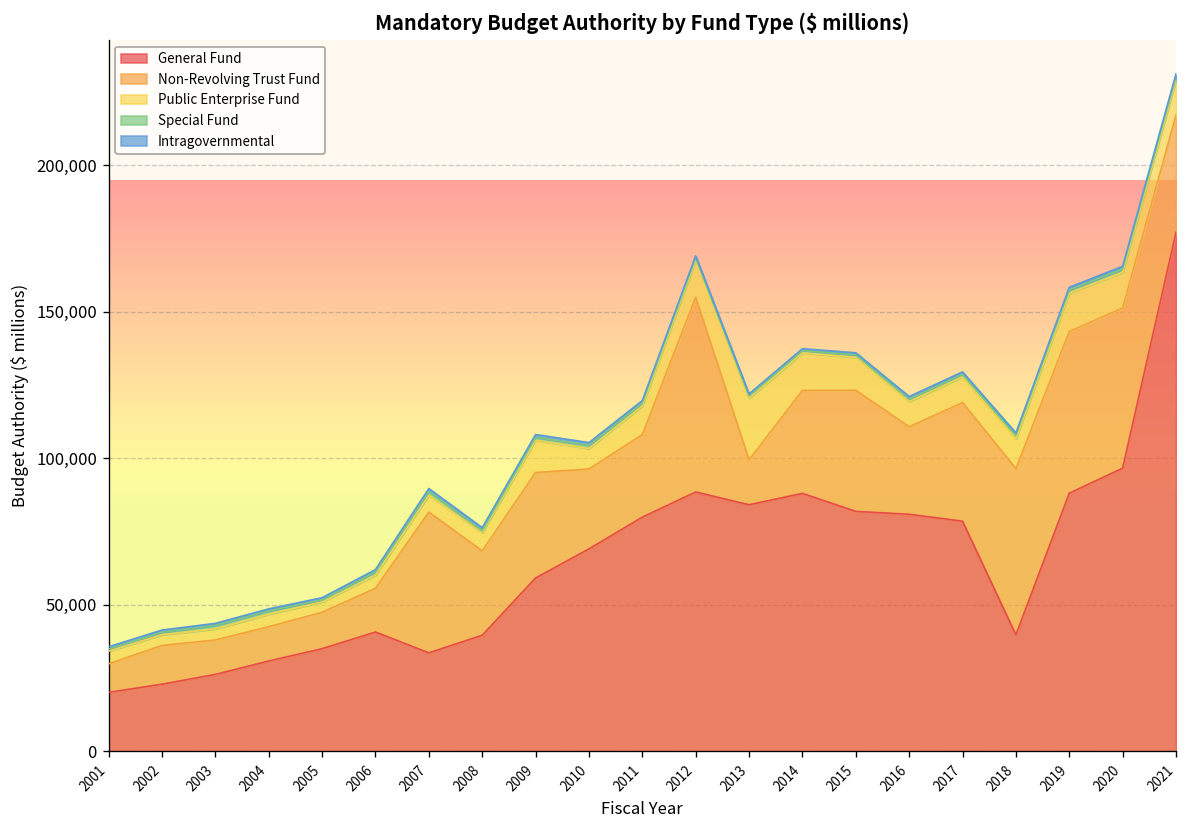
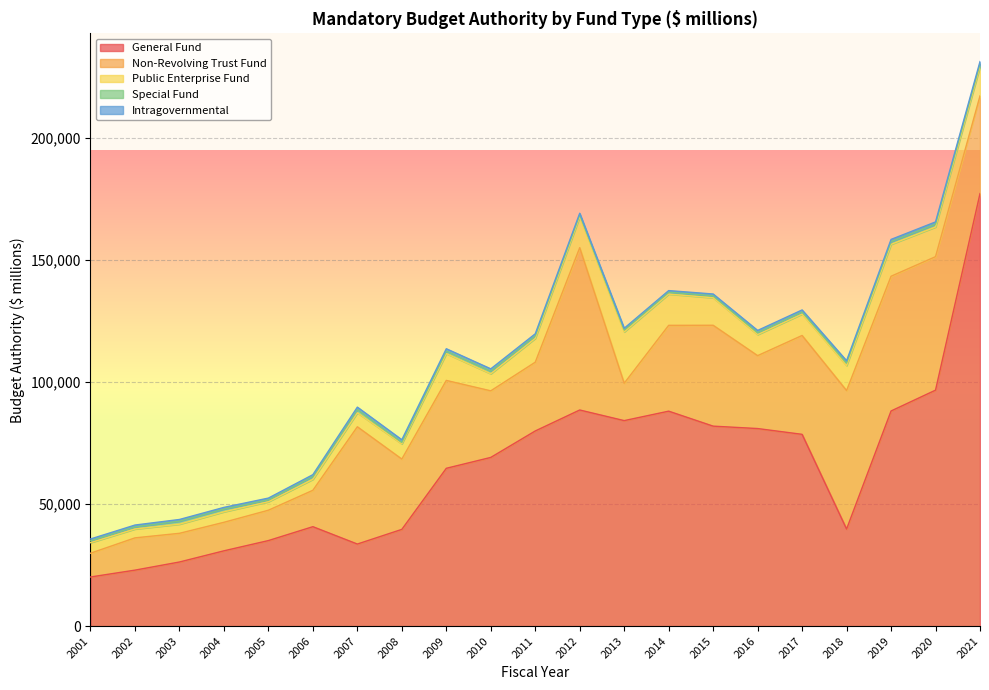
General Fund, 2009: 59,000 -> 65,000
